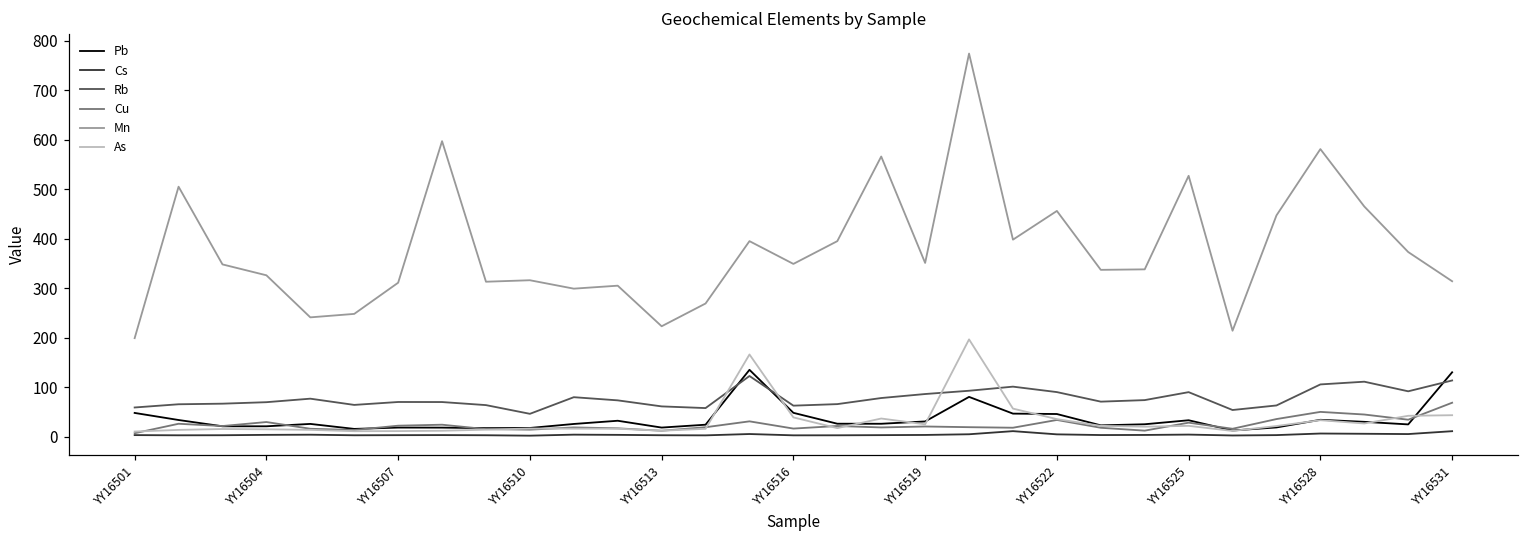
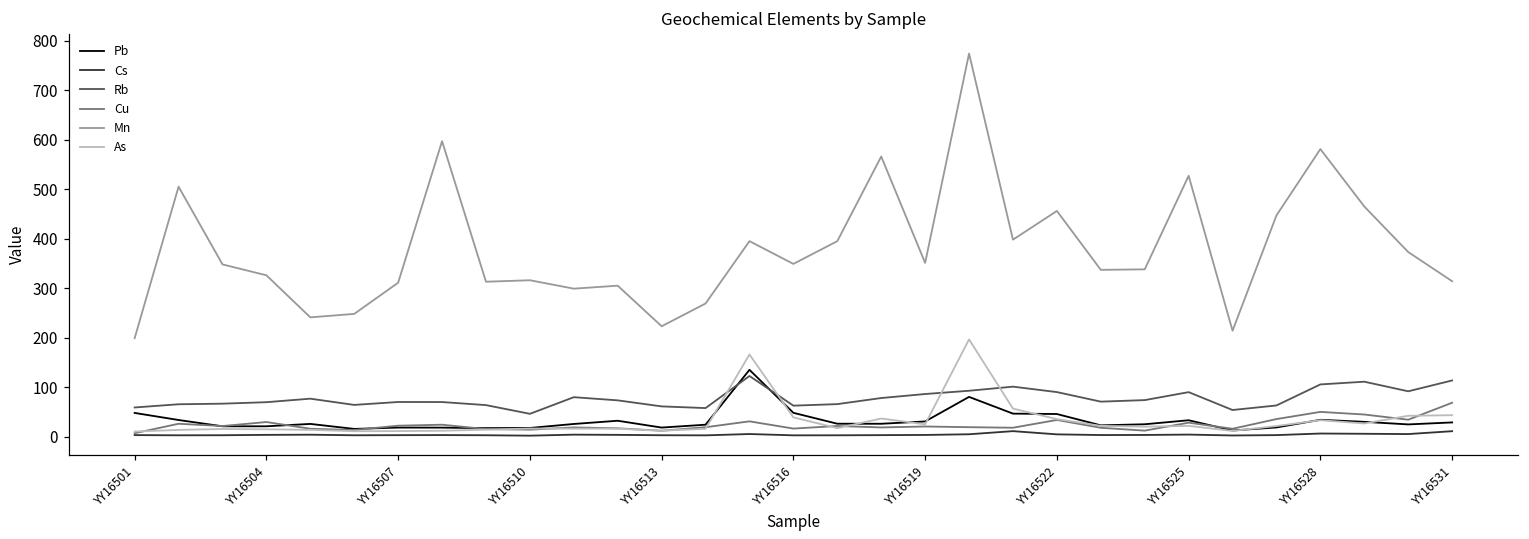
Pb, YY16531: 130 -> 30
